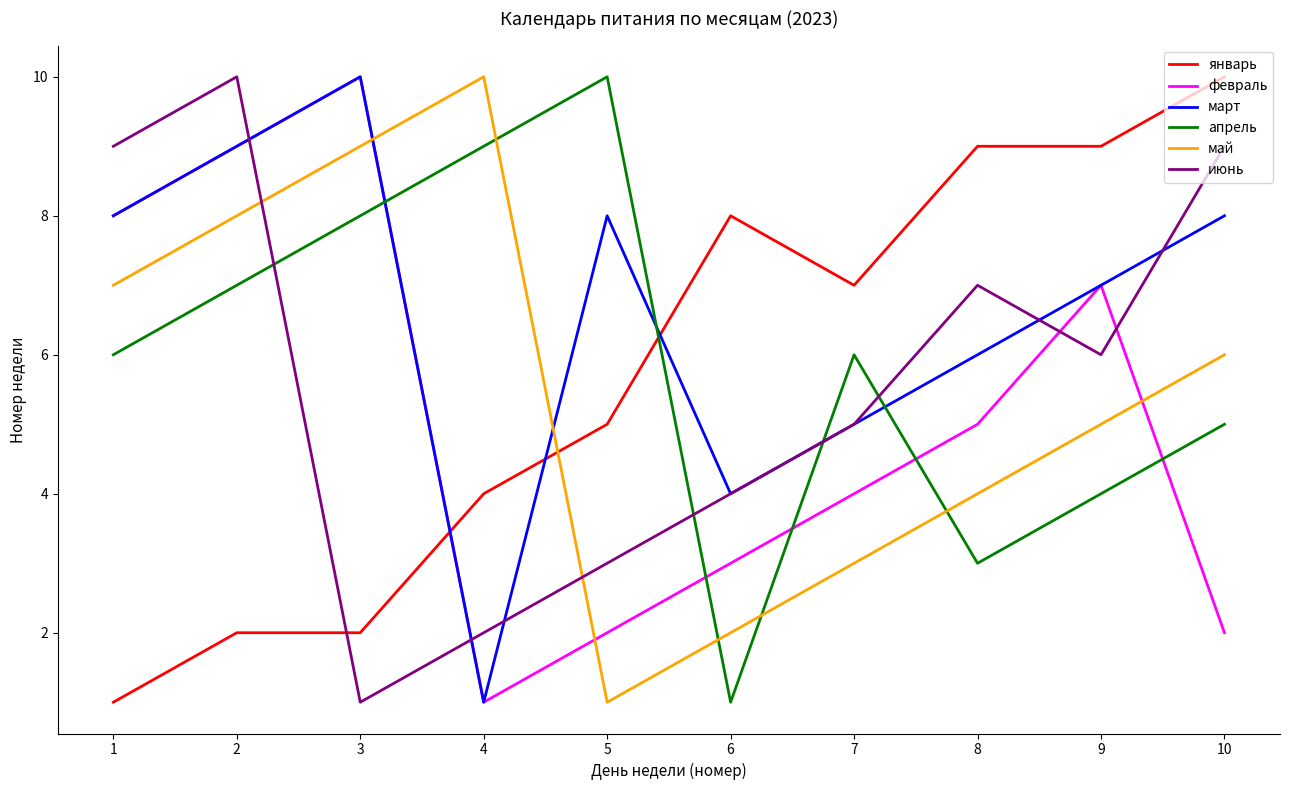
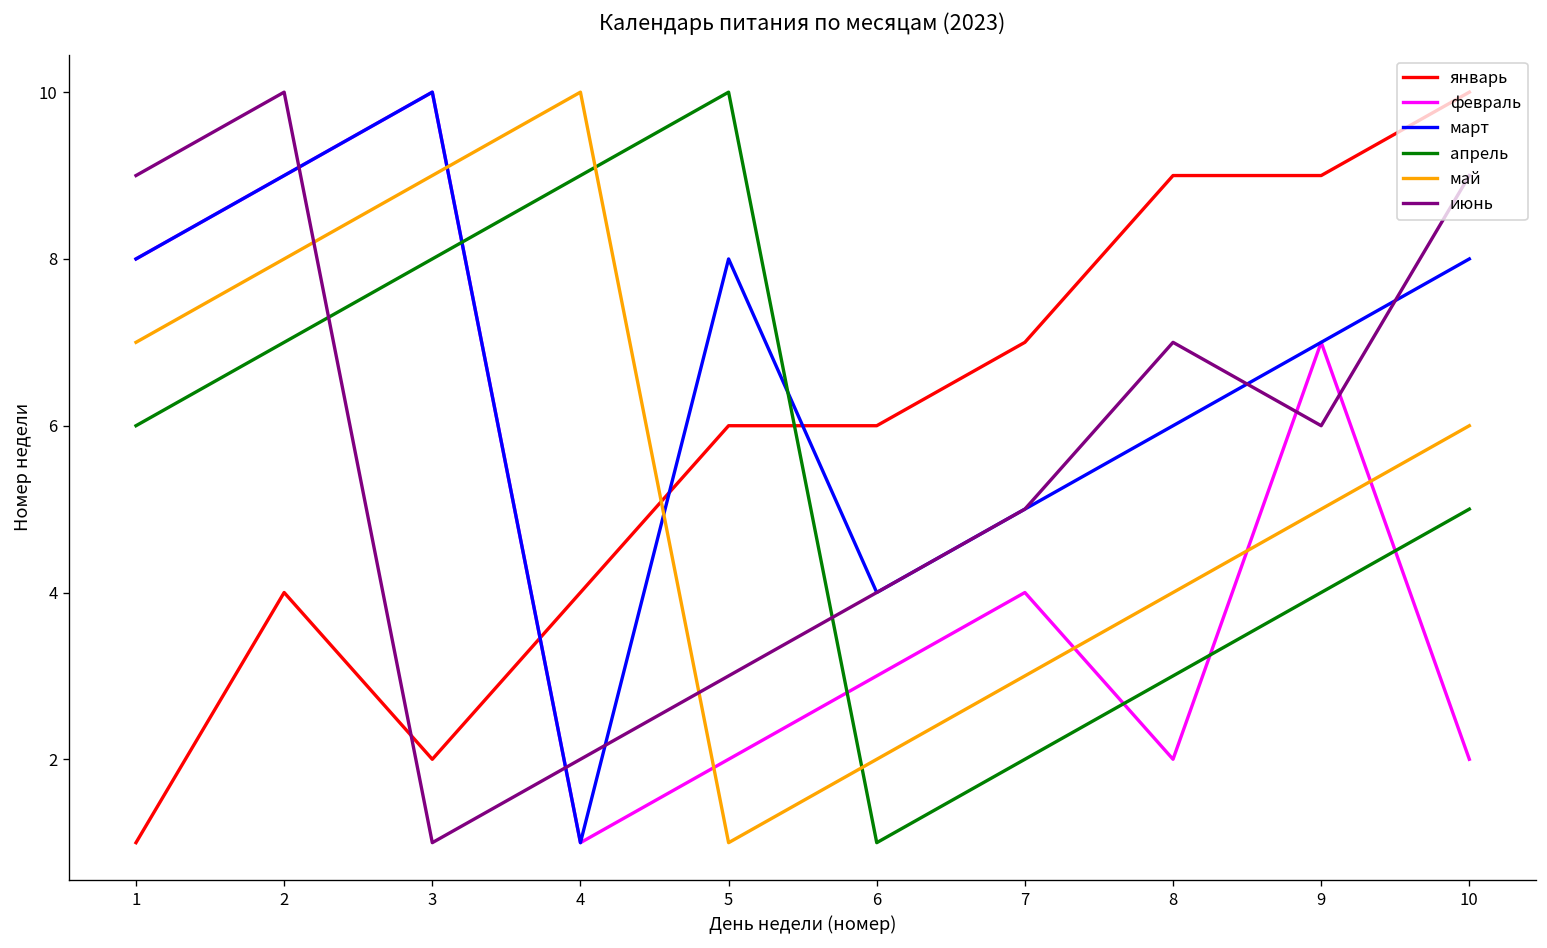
январь, 2: 2 -> 4
январь, 5: 5 -> 6
январь, 6: 8 -> 6
апрель, 7: 6 -> 2
февраль, 8: 5 -> 2
